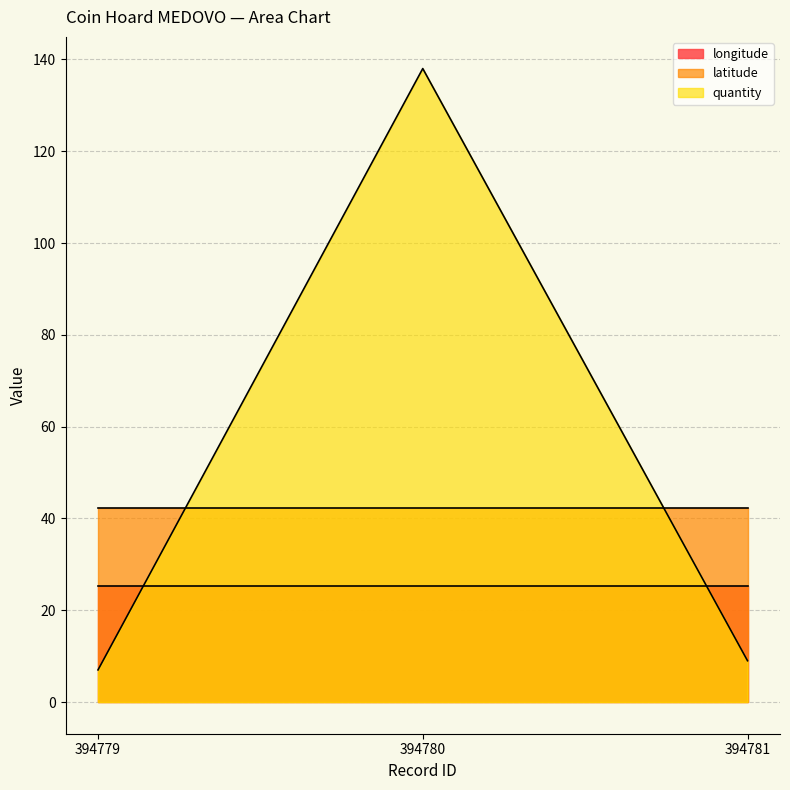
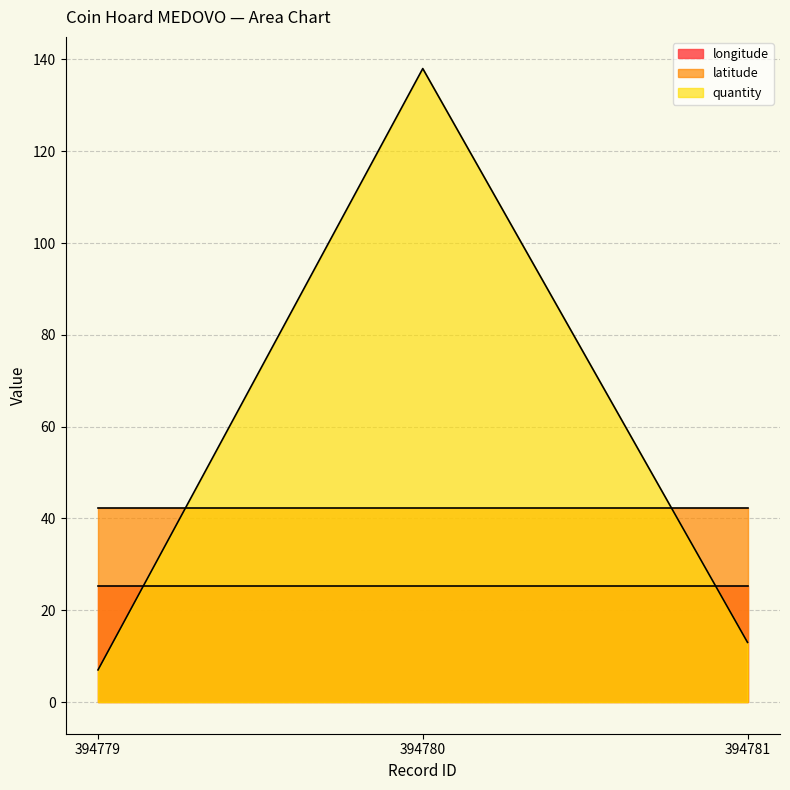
quantity, 394781: 9 -> 13
